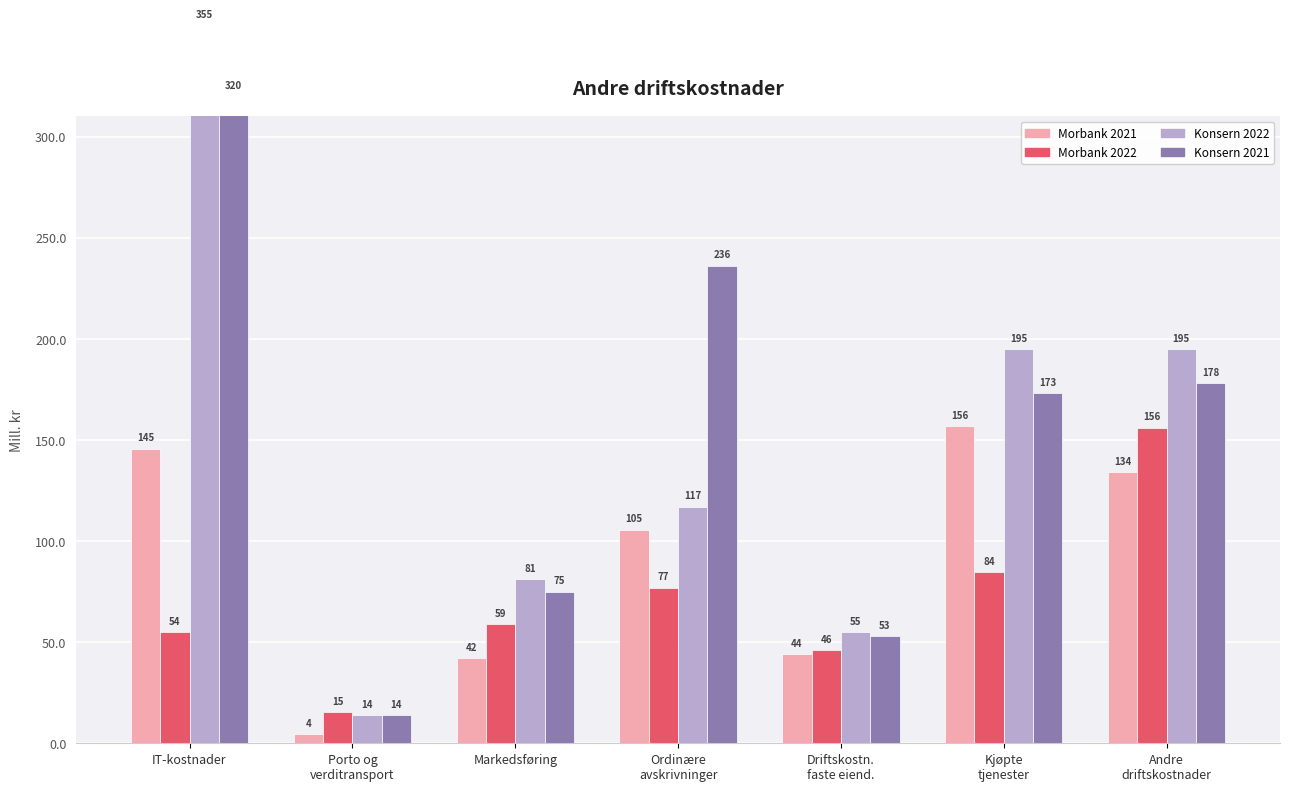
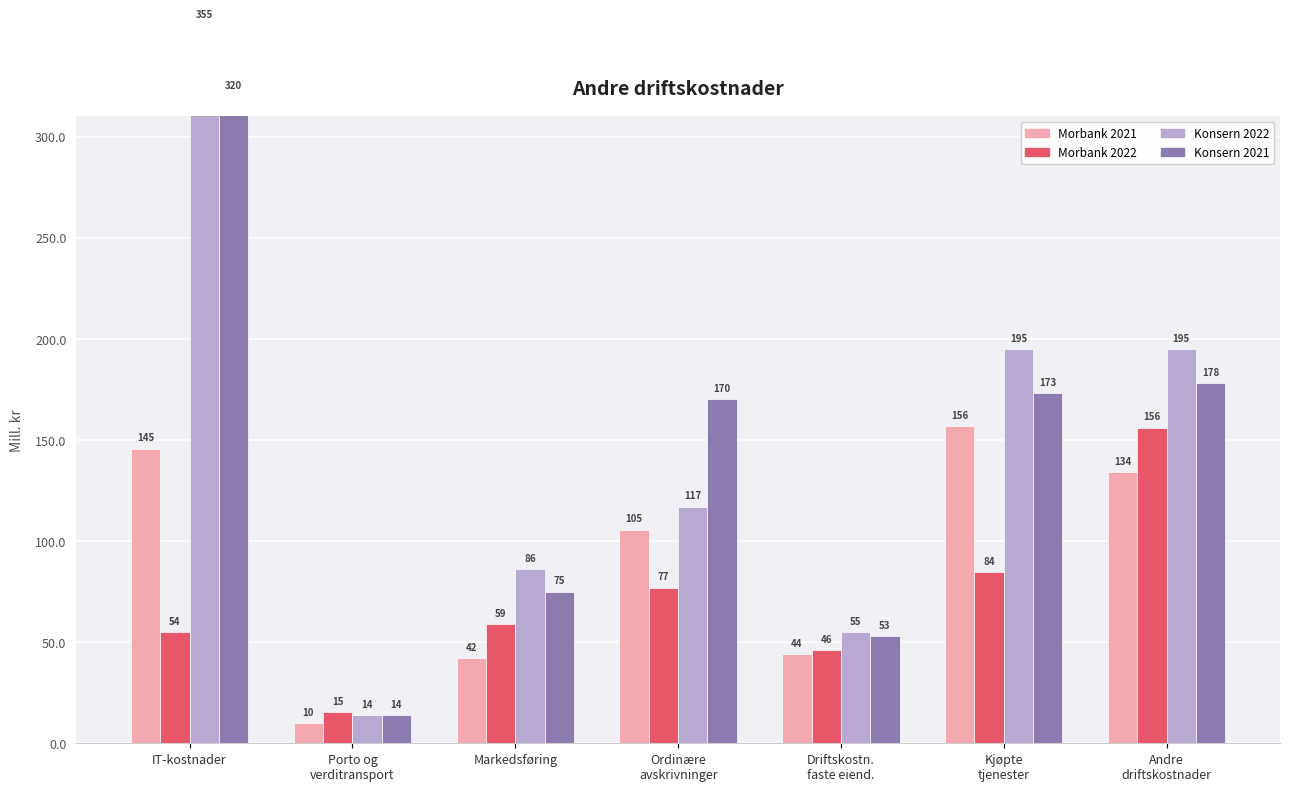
Morbank 2021, Porto og verditransport: 4 -> 10
Konsern 2022, Markedsføring: 81 -> 86
Konsern 2021, Ordinære avskrivninger: 236 -> 170
